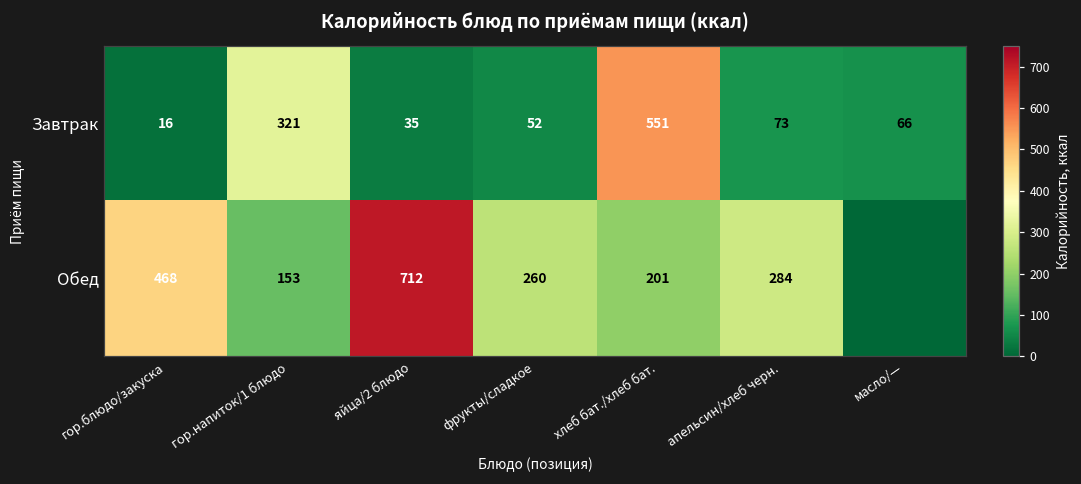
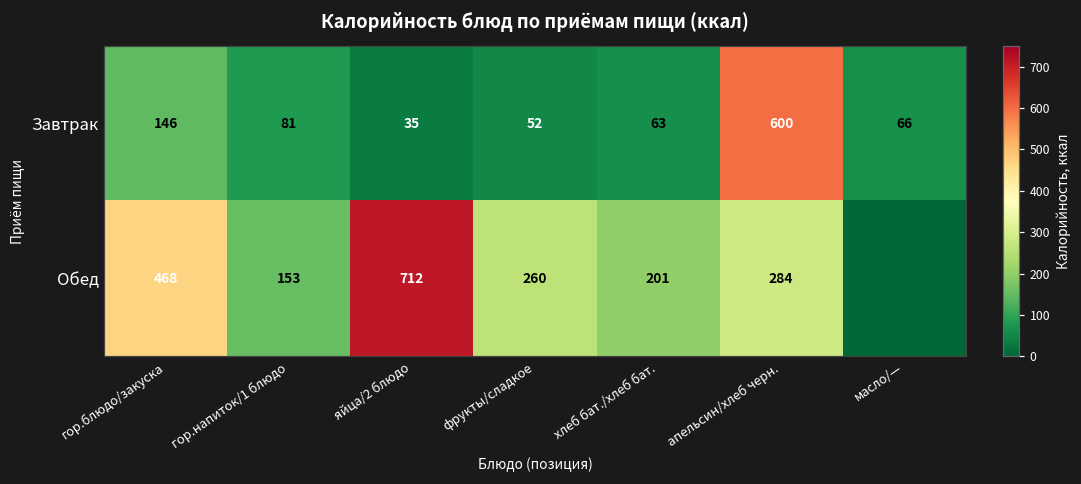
Завтрак, гор.блюдо/закуска: 16 -> 146
Завтрак, гор.напиток/1 блюдо: 321 -> 81
Завтрак, хлеб бат./хлеб бат.: 551 -> 63
Завтрак, апельсин/хлеб черн.: 73 -> 600
